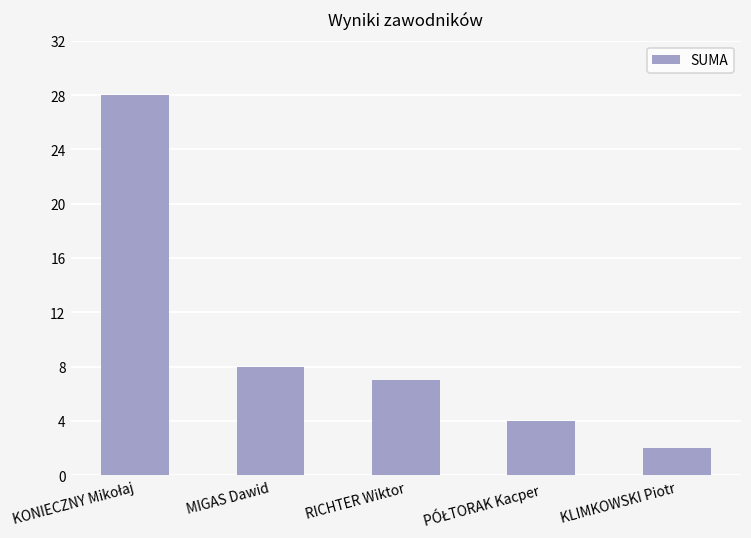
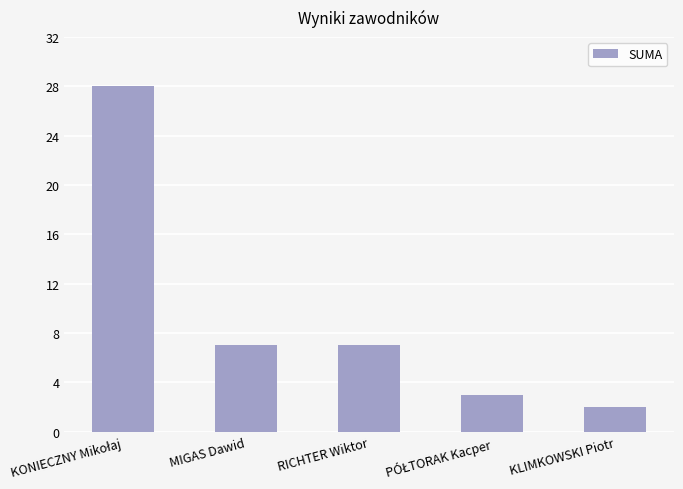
MIGAS Dawid: 8 -> 7
PÓŁTORAK Kacper: 4 -> 3
